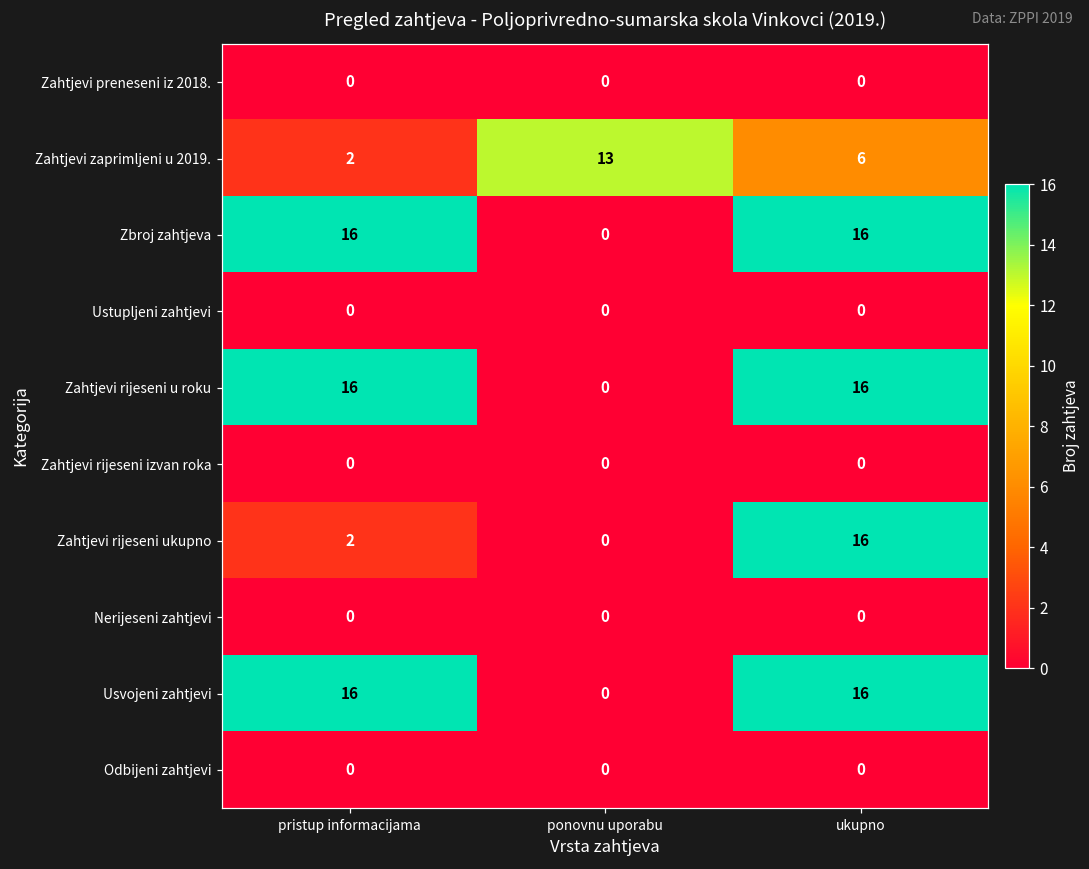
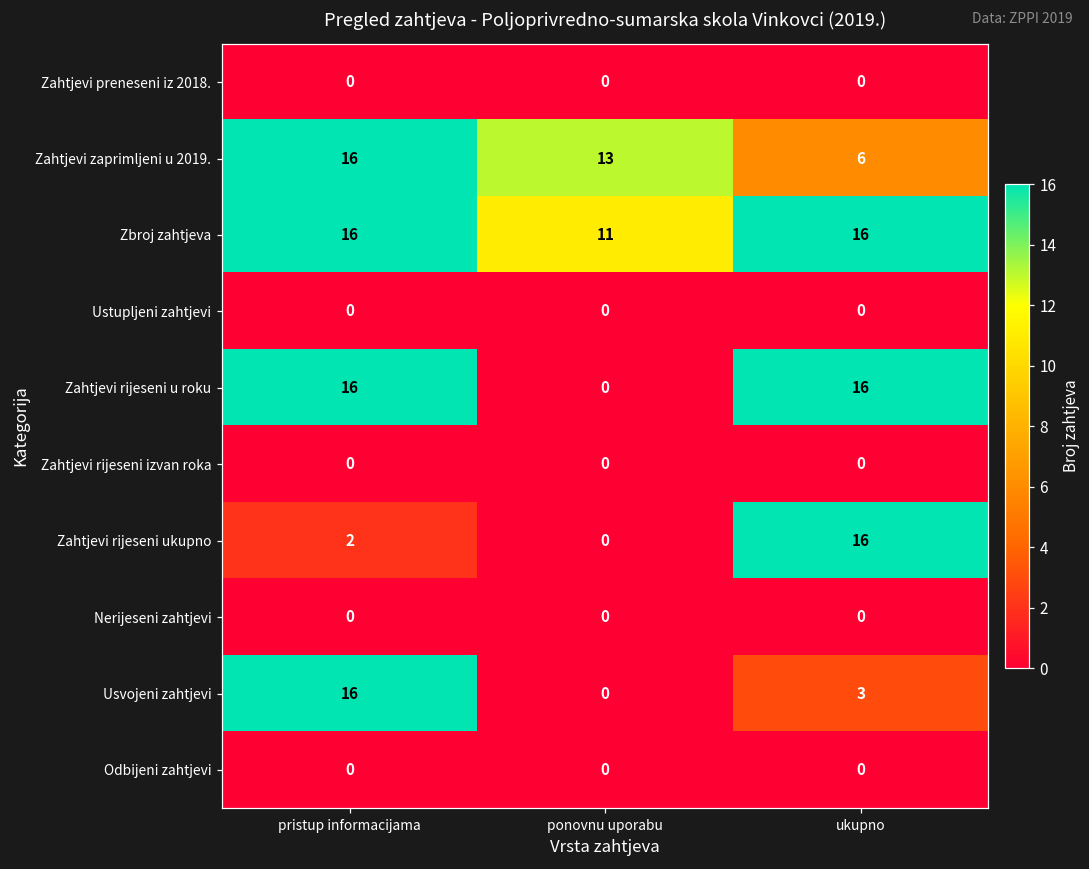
Zahtjevi zaprimljeni u 2019., pristup informacijama: 2 -> 16
Zbroj zahtjeva, ponovnu uporabu: 0 -> 11
Usvojeni zahtjevi, ukupno: 16 -> 3
